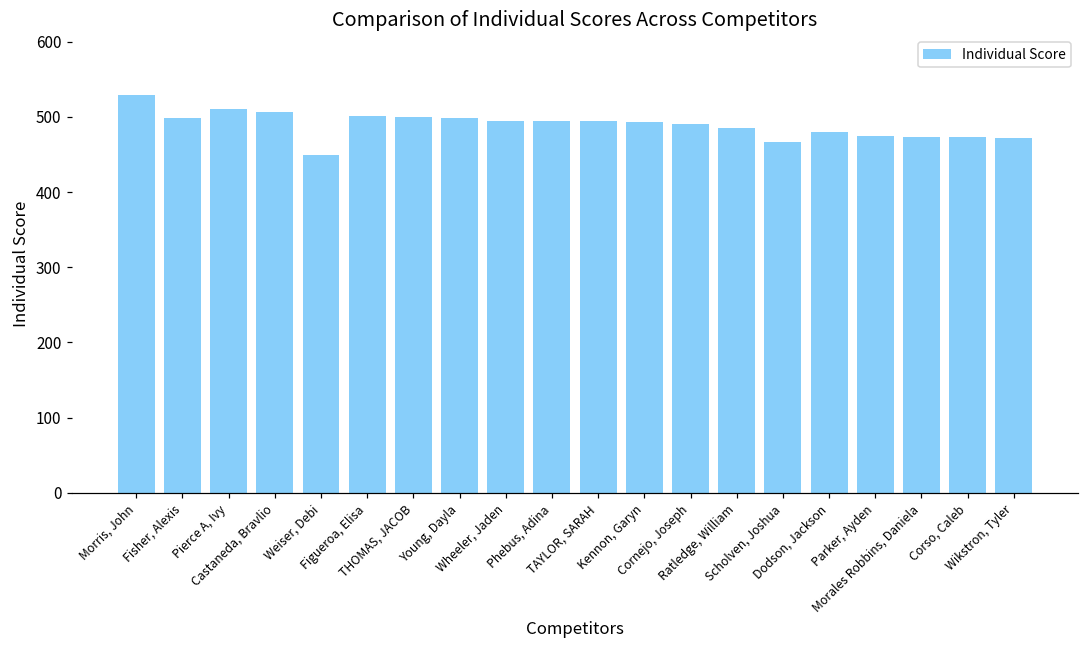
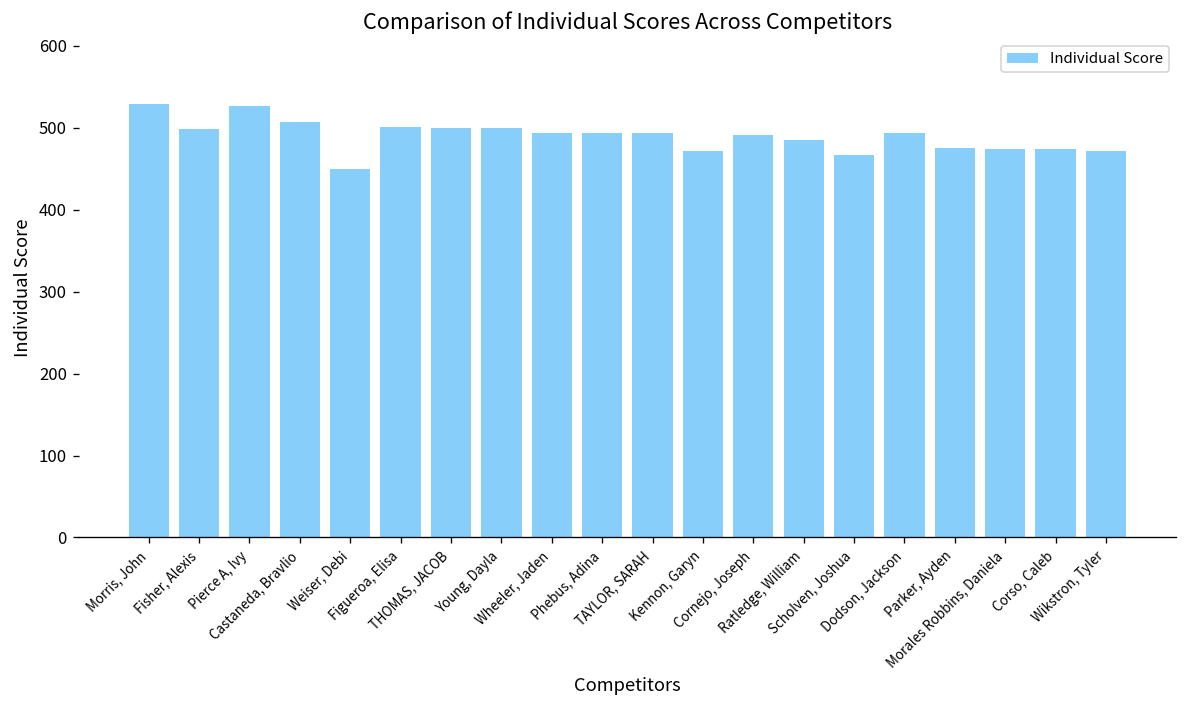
Pierce A, Ivy: 510 -> 530
Kennon, Garyn: 490 -> 470
Dodson, Jackson: 480 -> 490
